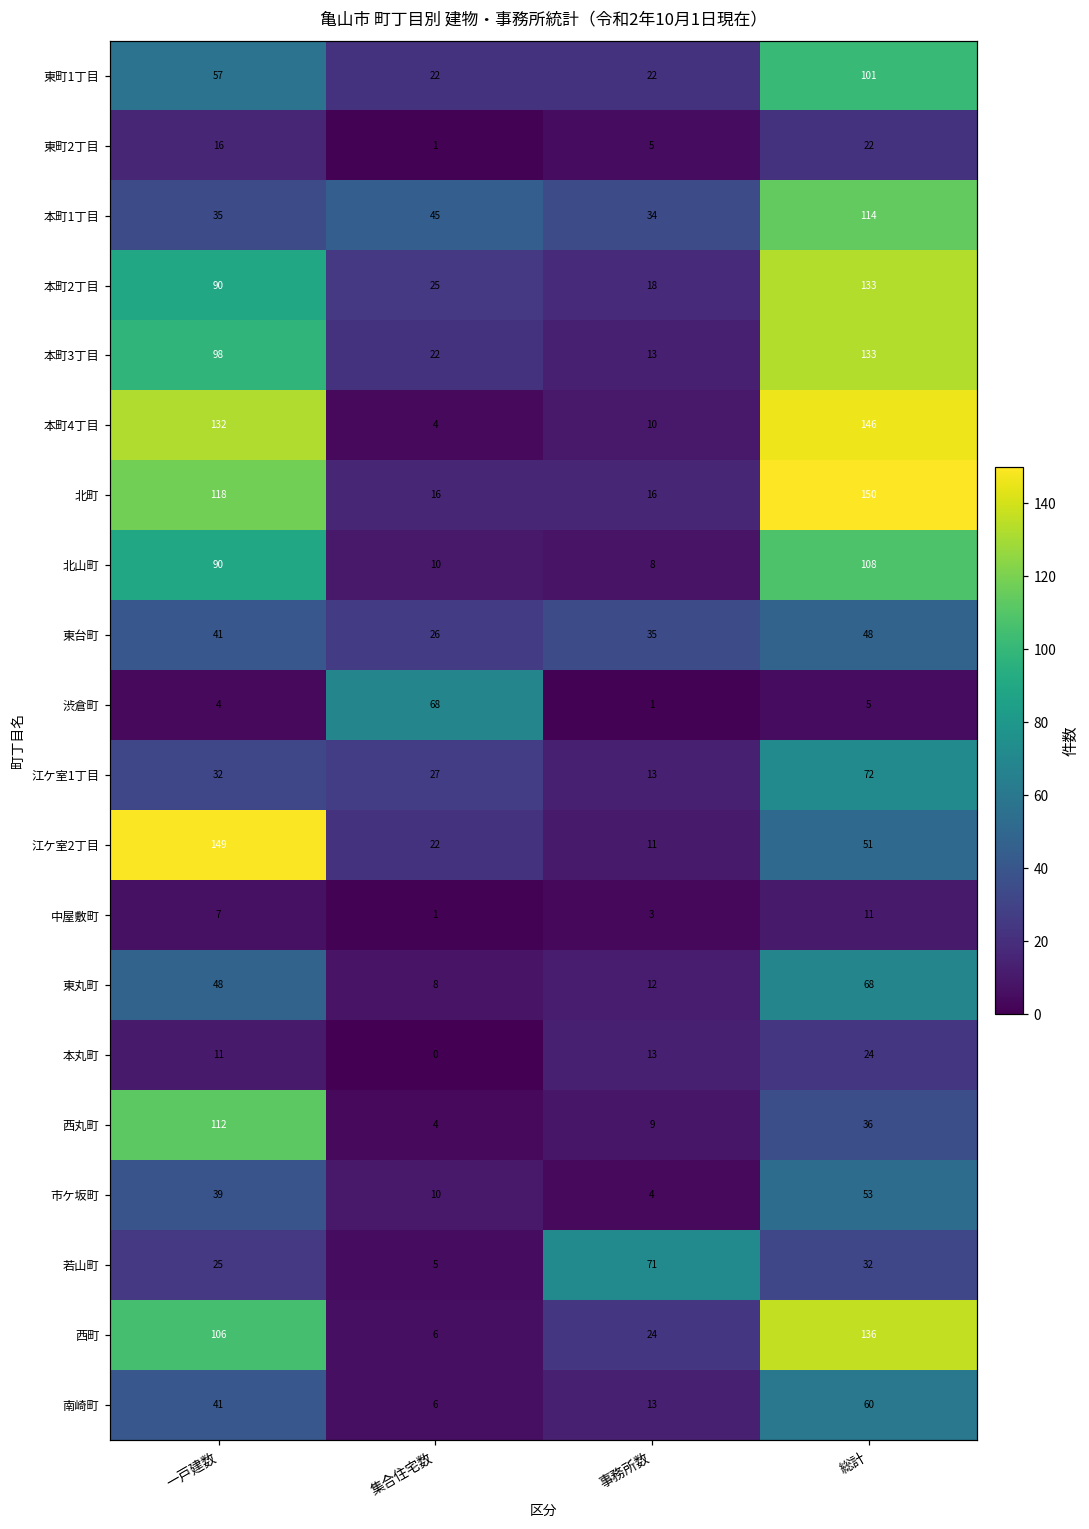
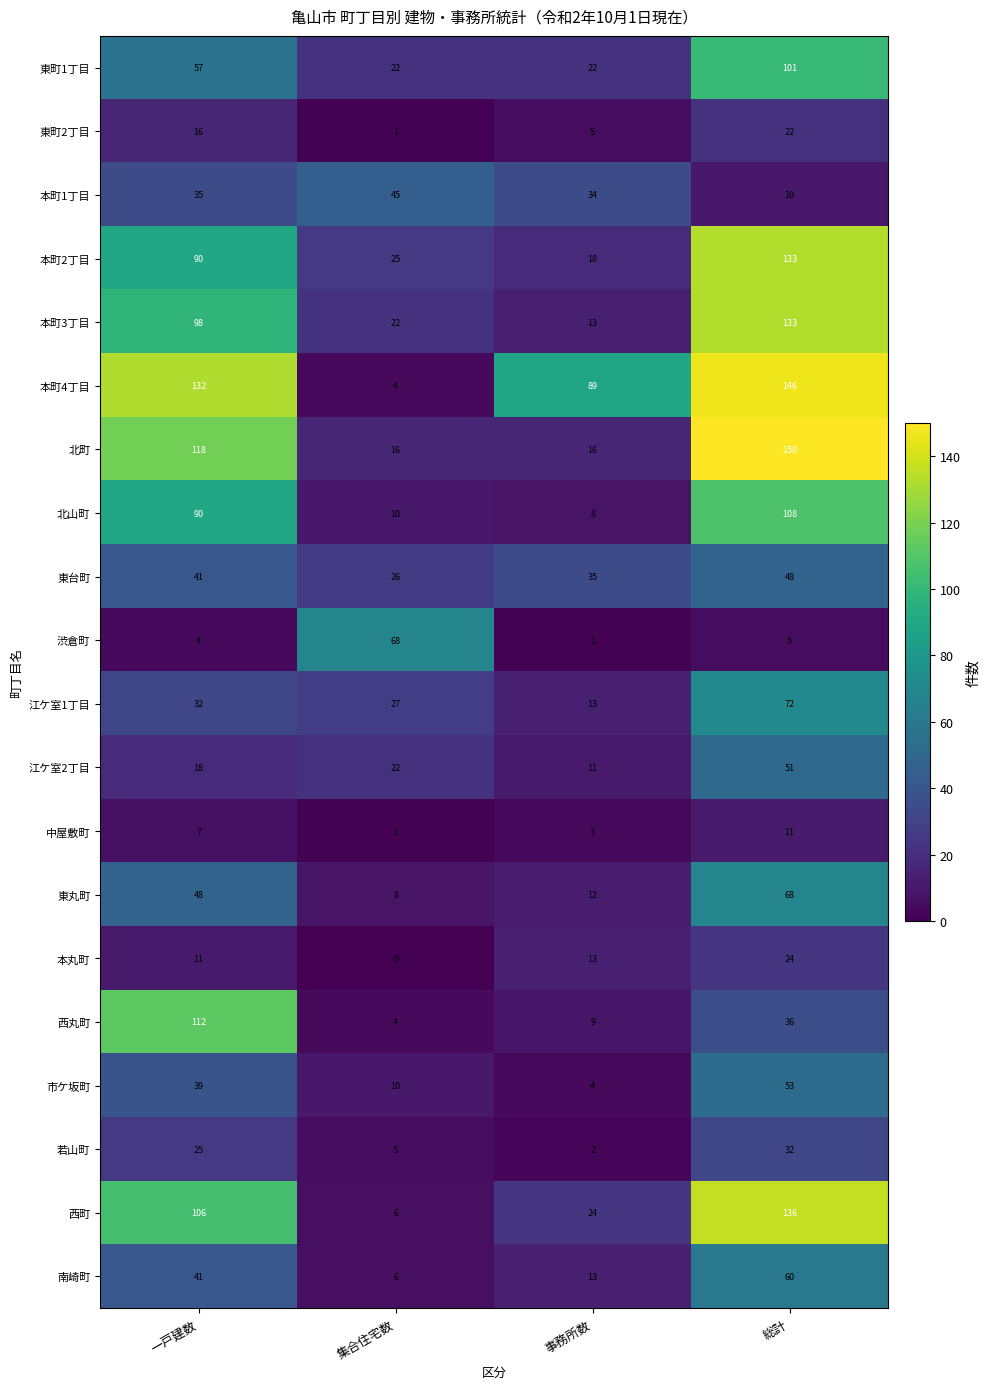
本町1丁目, 総計: 114 -> 10
本町4丁目, 事務所数: 10 -> 89
江ケ室2丁目, 一戸建数: 149 -> 18
若山町, 事務所数: 71 -> 2
